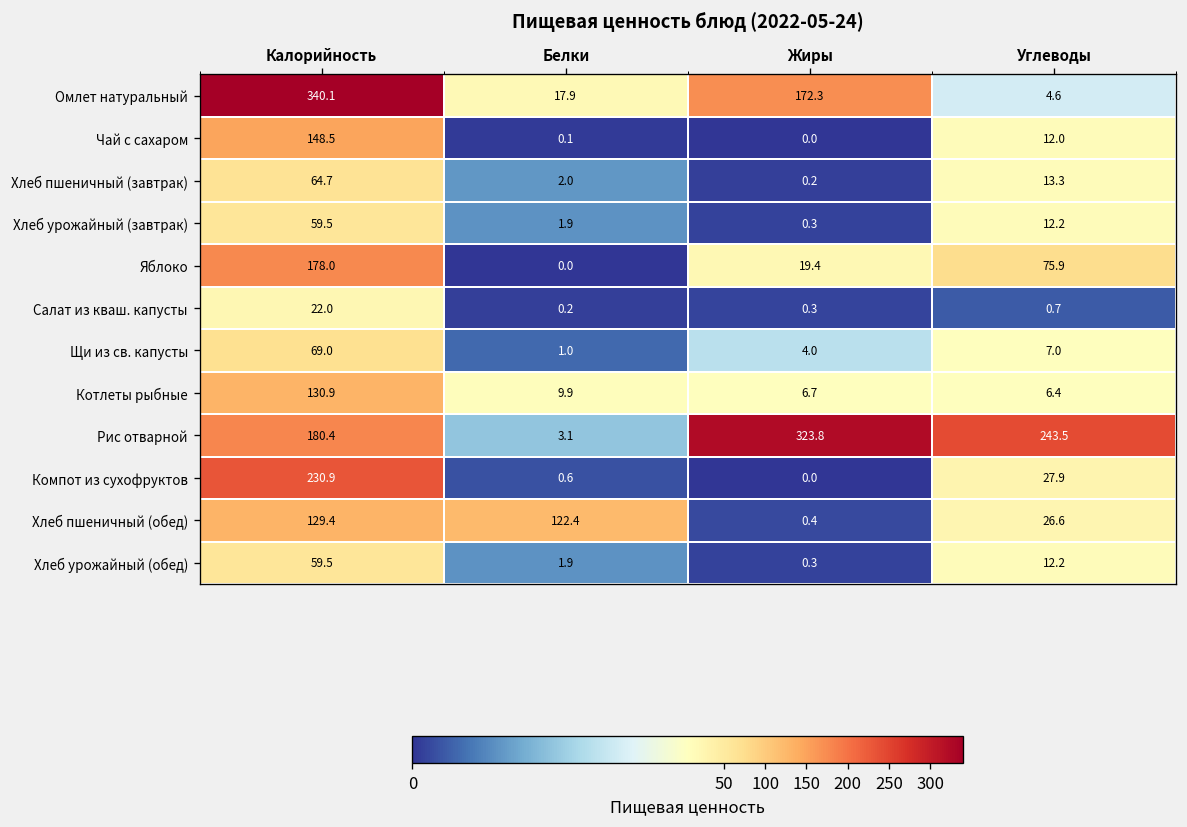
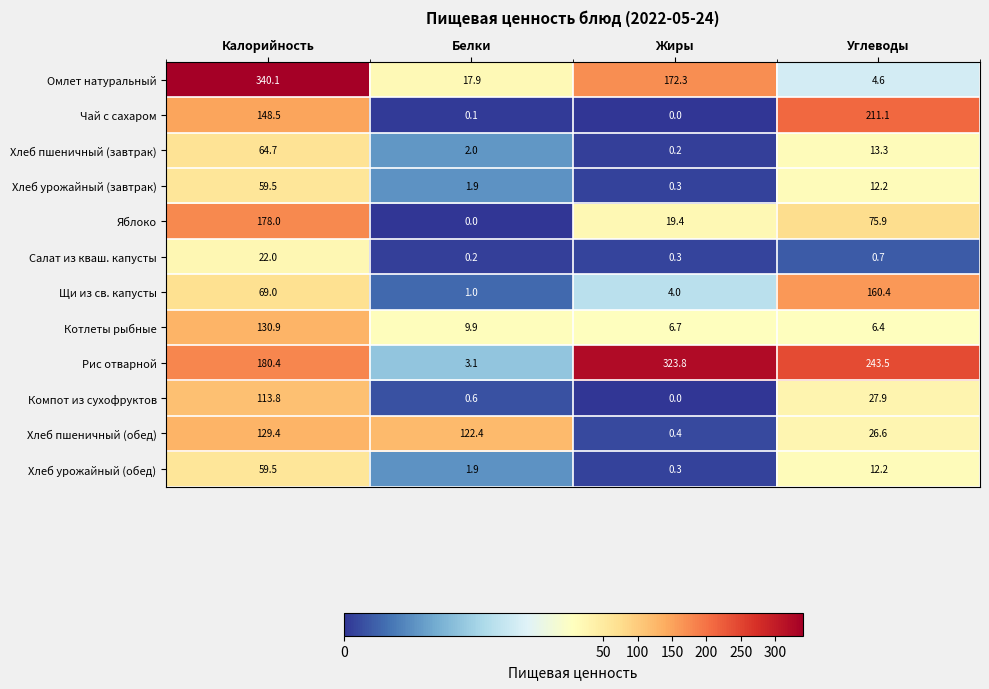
Чай с сахаром, Углеводы: 12.0 -> 211.1
Щи из св. капусты, Углеводы: 7.0 -> 160.4
Компот из сухофруктов, Калорийность: 230.9 -> 113.8
